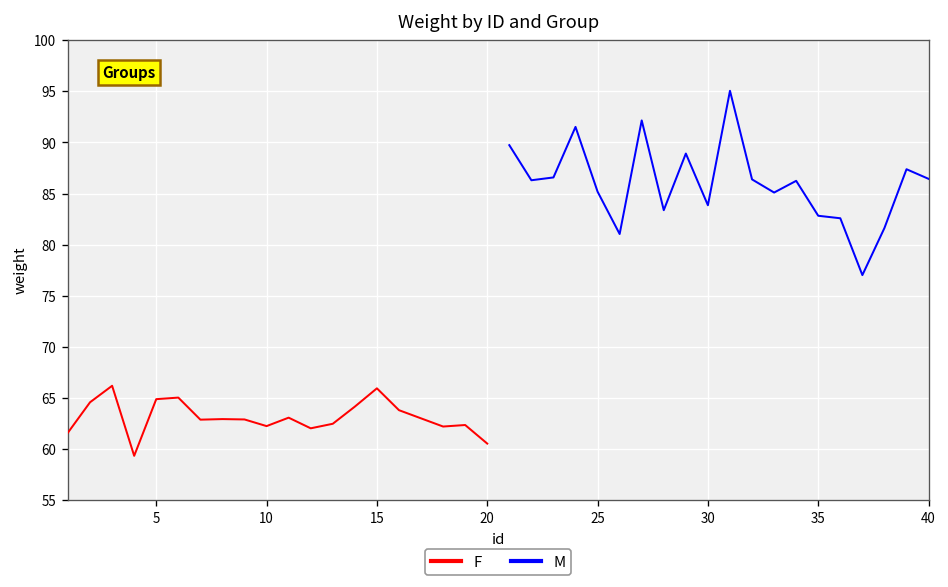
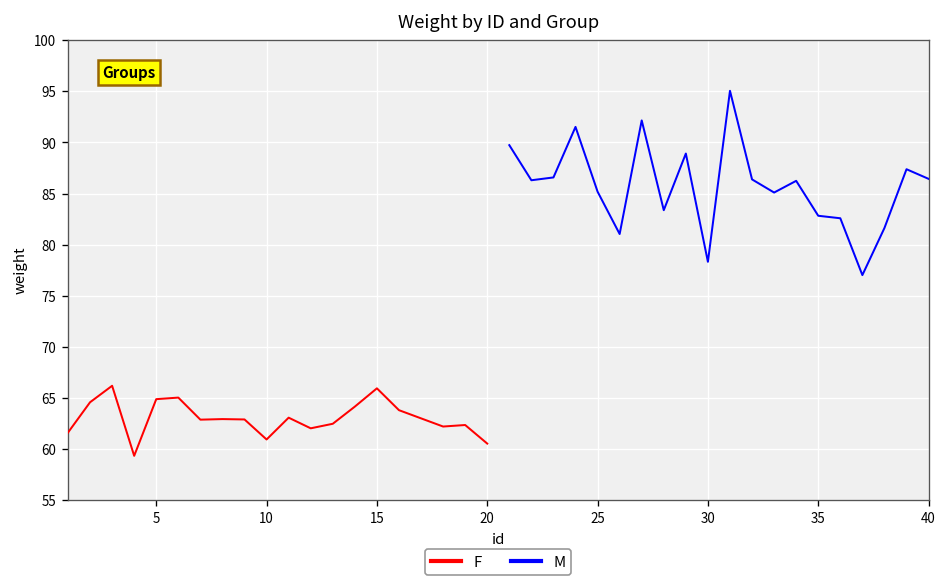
F, 10: 62 -> 61
M, 30: 84 -> 78
